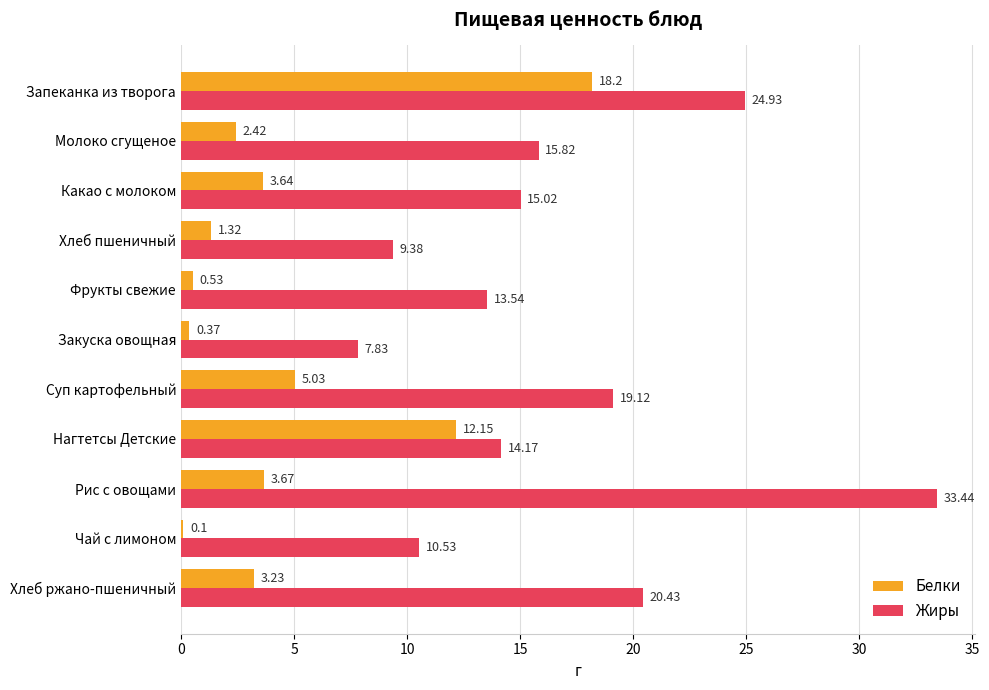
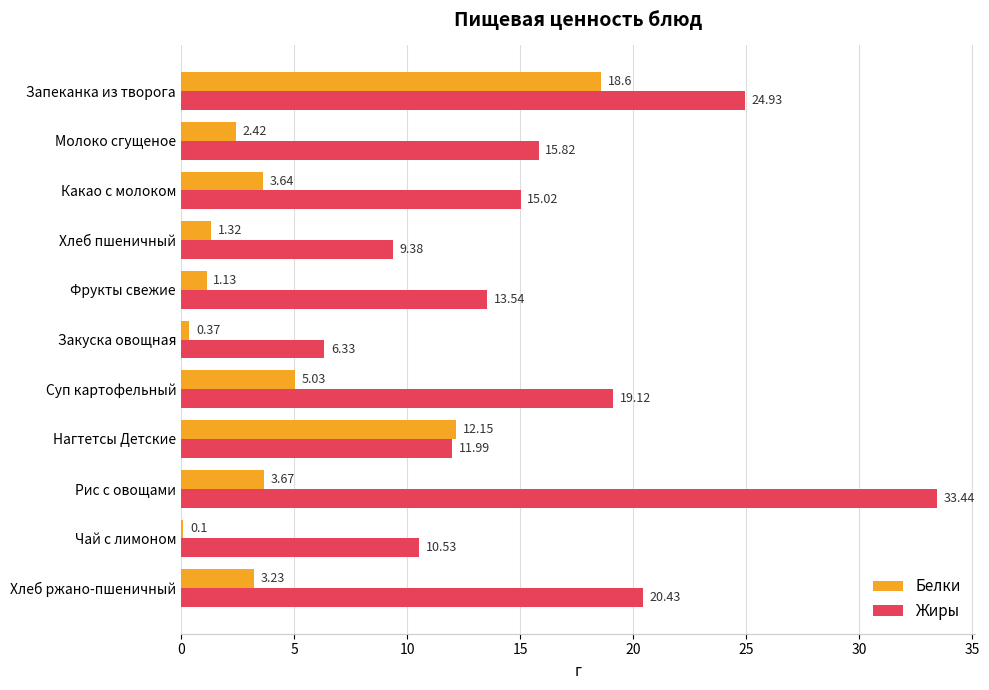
Белки, Запеканка из творога: 18.2 -> 18.6
Белки, Фрукты свежие: 0.53 -> 1.13
Жиры, Закуска овощная: 7.83 -> 6.33
Жиры, Нагтетсы Детские: 14.17 -> 11.99
